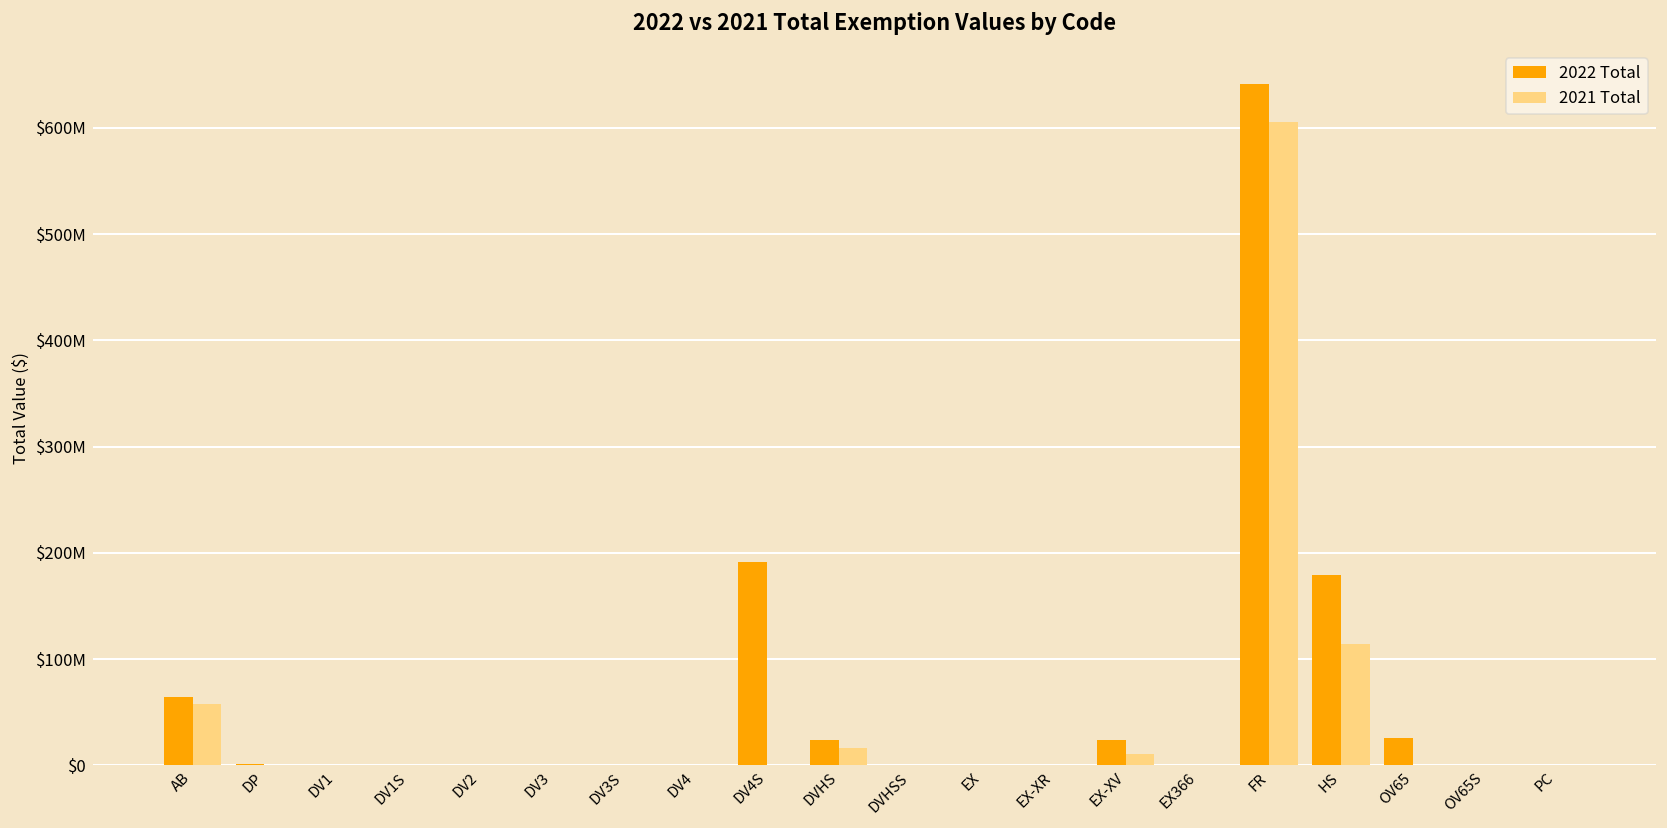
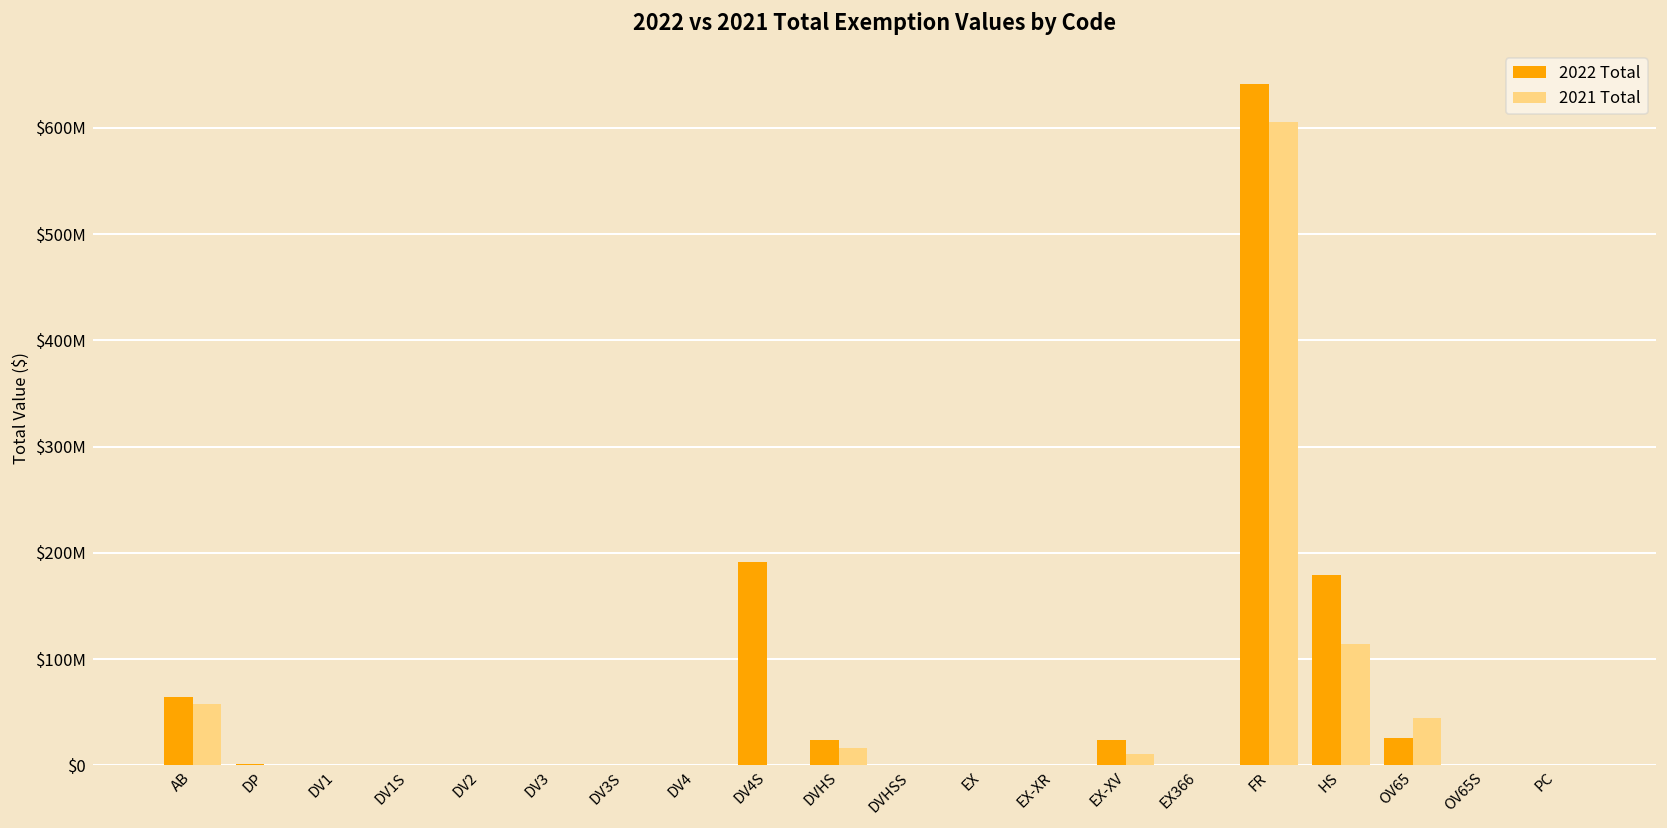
2021 Total, OV65: $0 -> $40000000
